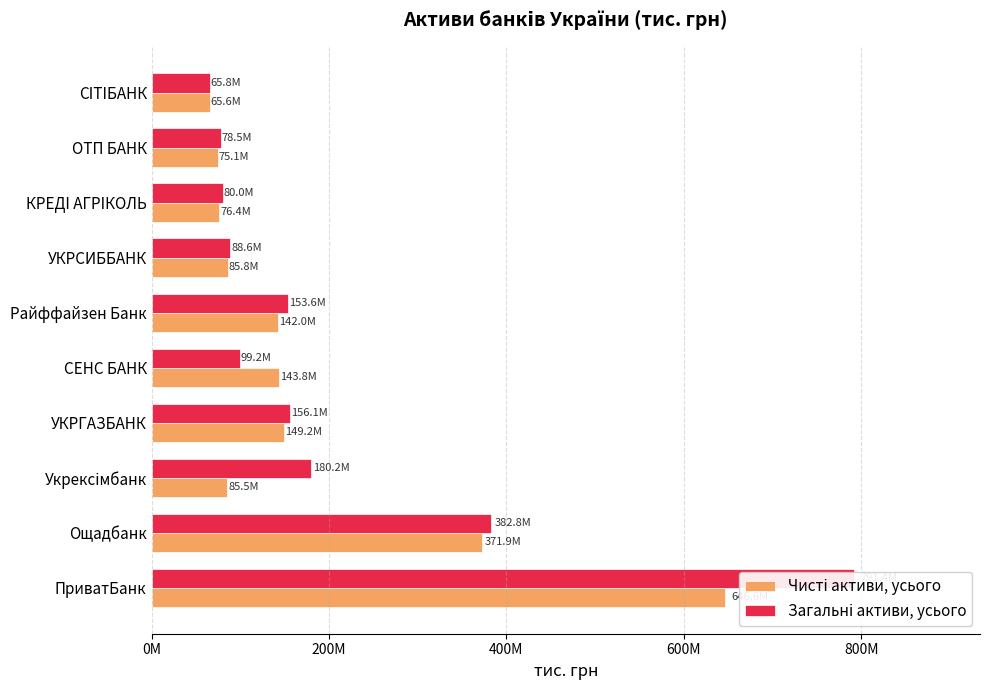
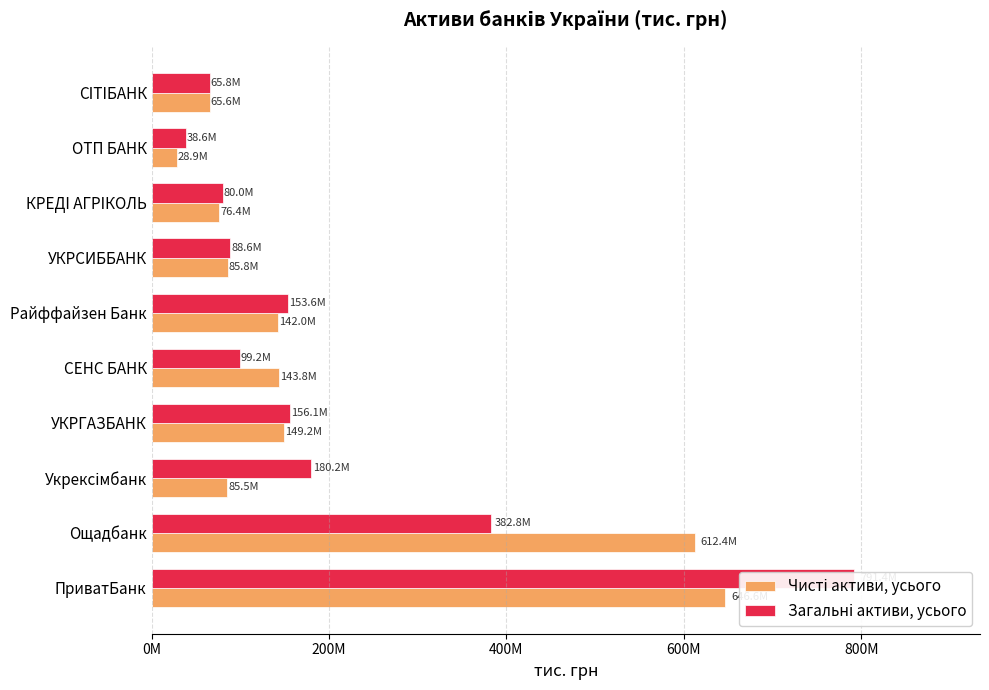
Загальні активи, усього, ОТП БАНК: 78.5M -> 38.6M
Чисті активи, усього, ОТП БАНК: 75.1M -> 28.9M
Чисті активи, усього, Ощадбанк: 371.9M -> 612.4M
